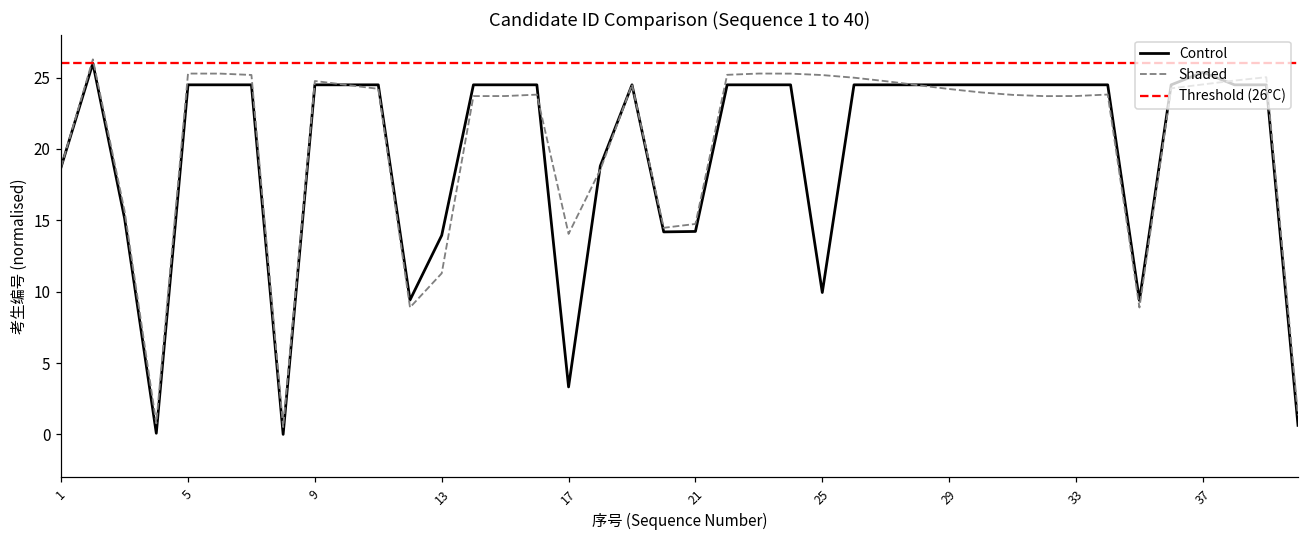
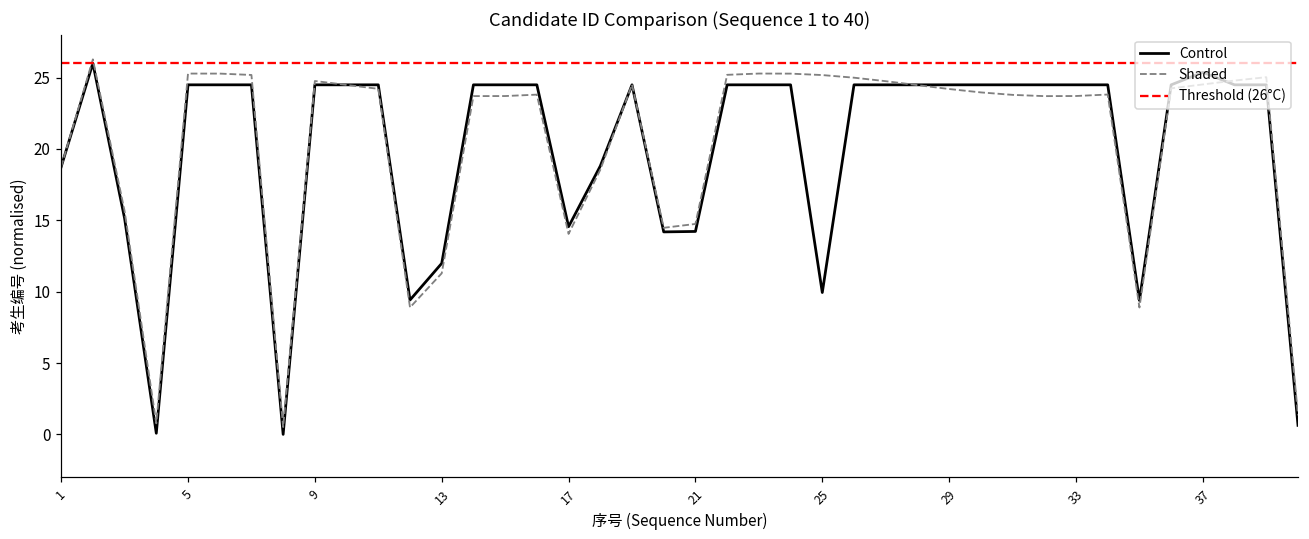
Control, 13: 13.9 -> 12.0
Control, 17: 3.3 -> 14.5
